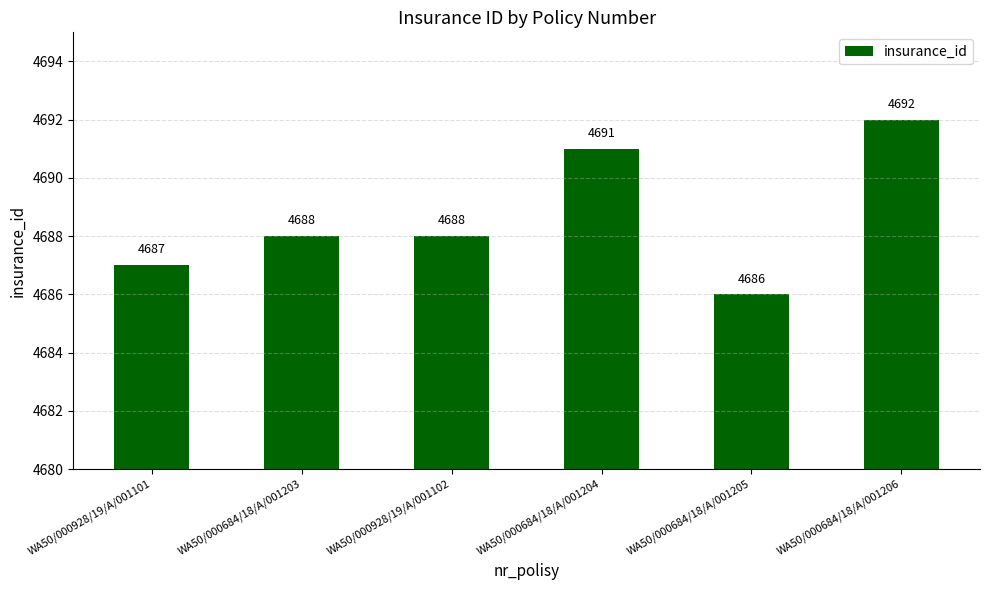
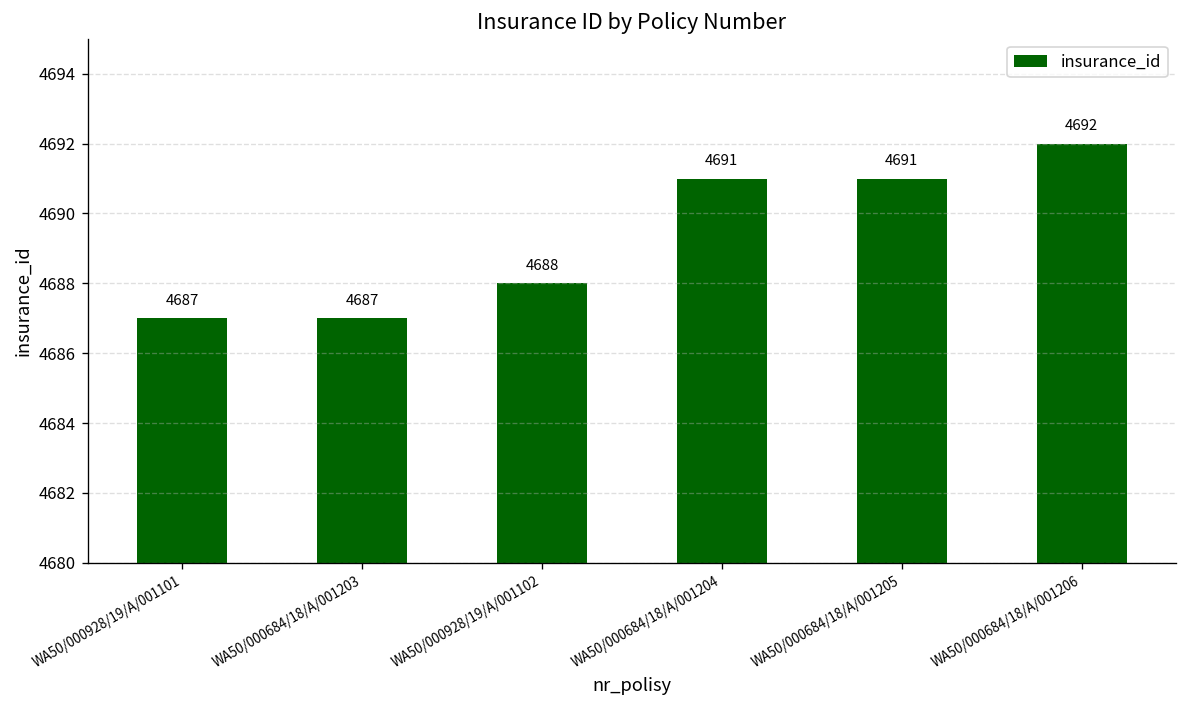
WA50/000684/18/A/001203: 4688 -> 4687
WA50/000684/18/A/001205: 4686 -> 4691
